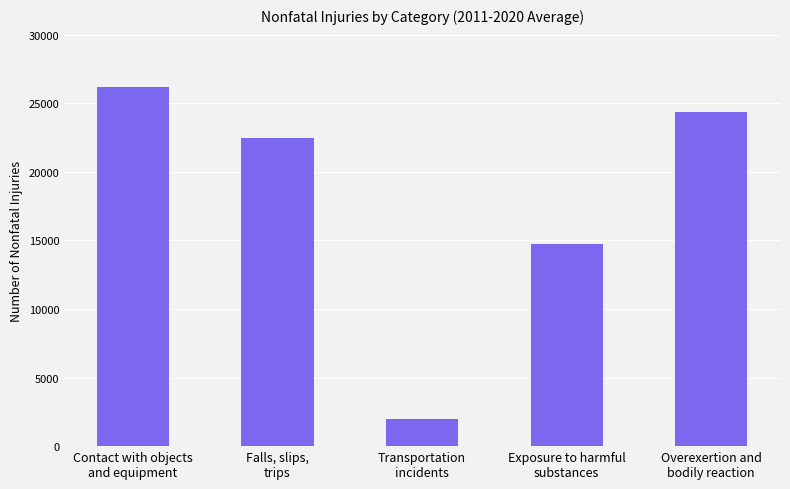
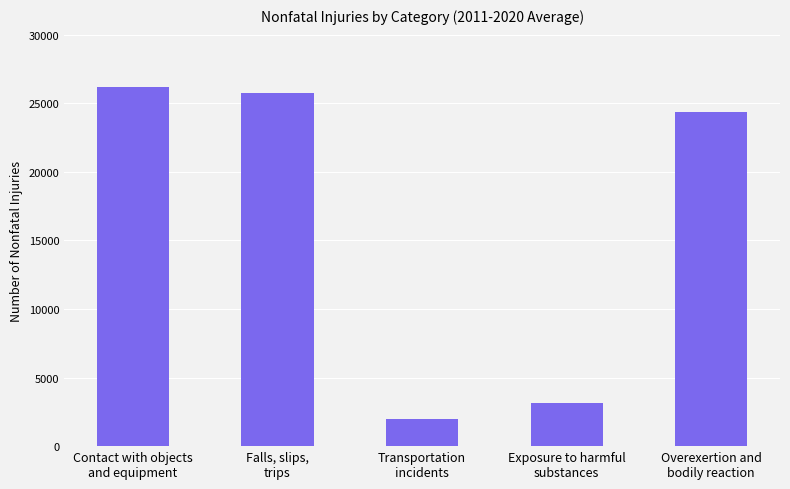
Falls, slips, trips: 22500 -> 25700
Exposure to harmful substances: 14700 -> 3200
